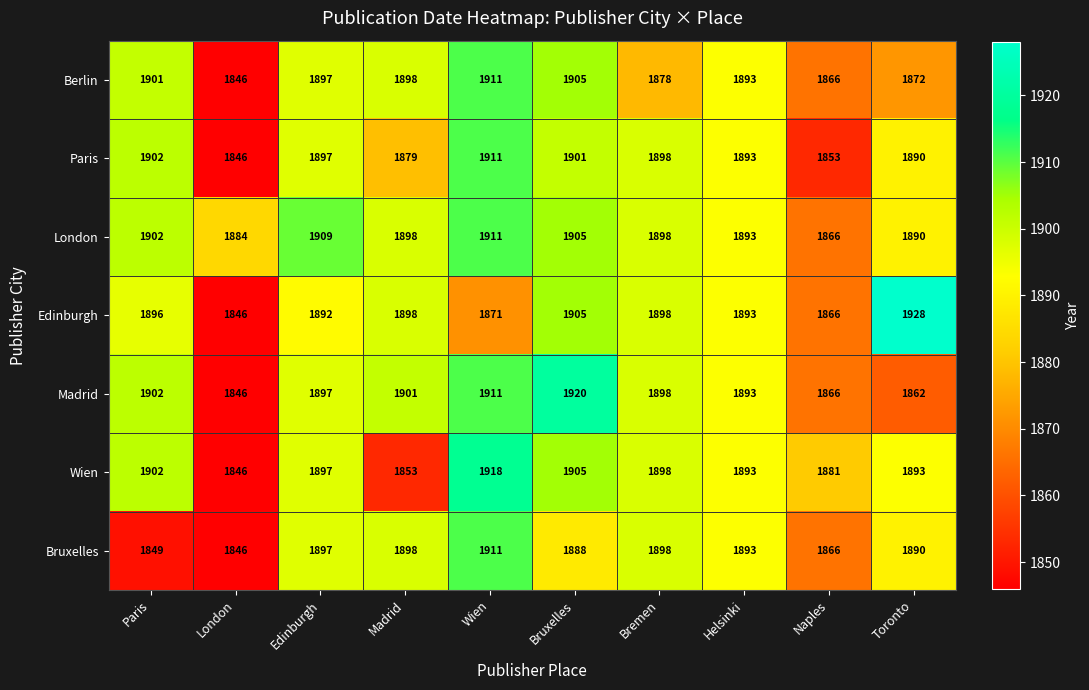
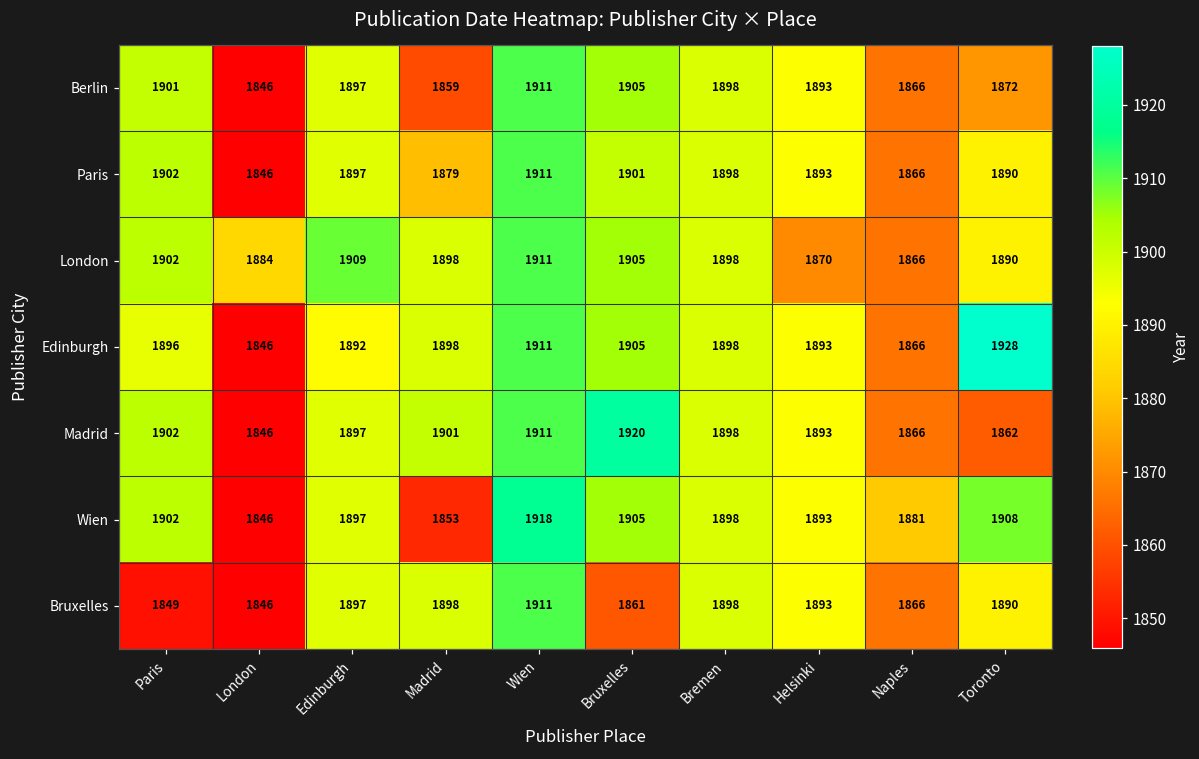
Berlin, Madrid: 1898 -> 1859
Berlin, Bremen: 1878 -> 1898
Paris, Naples: 1853 -> 1866
London, Helsinki: 1893 -> 1870
Edinburgh, Wien: 1871 -> 1911
Wien, Toronto: 1893 -> 1908
Bruxelles, Bruxelles: 1888 -> 1861
